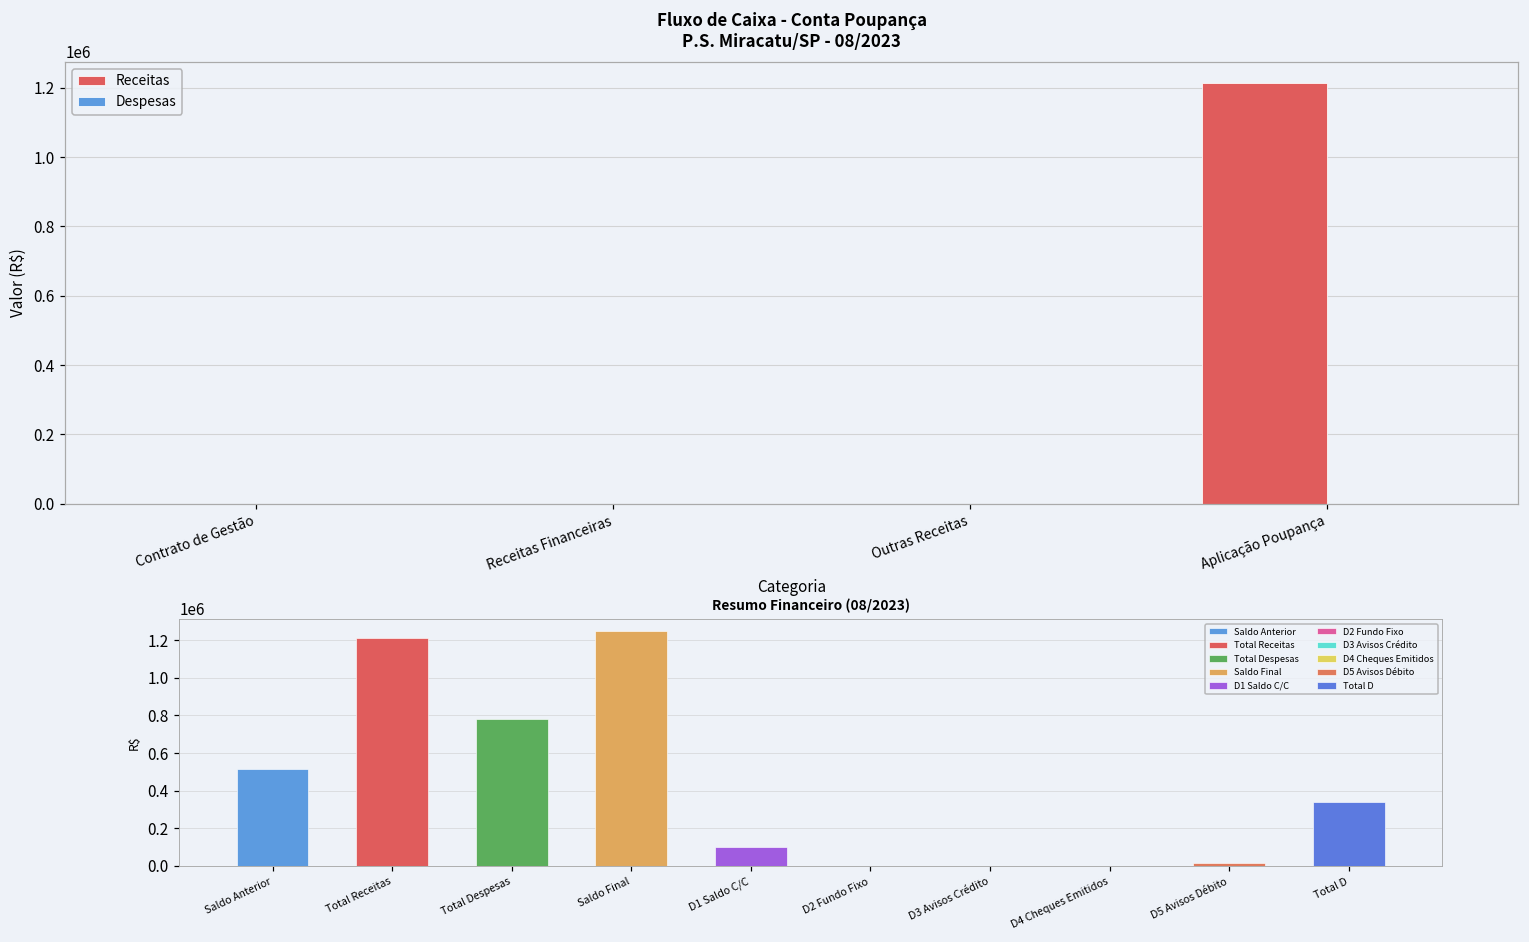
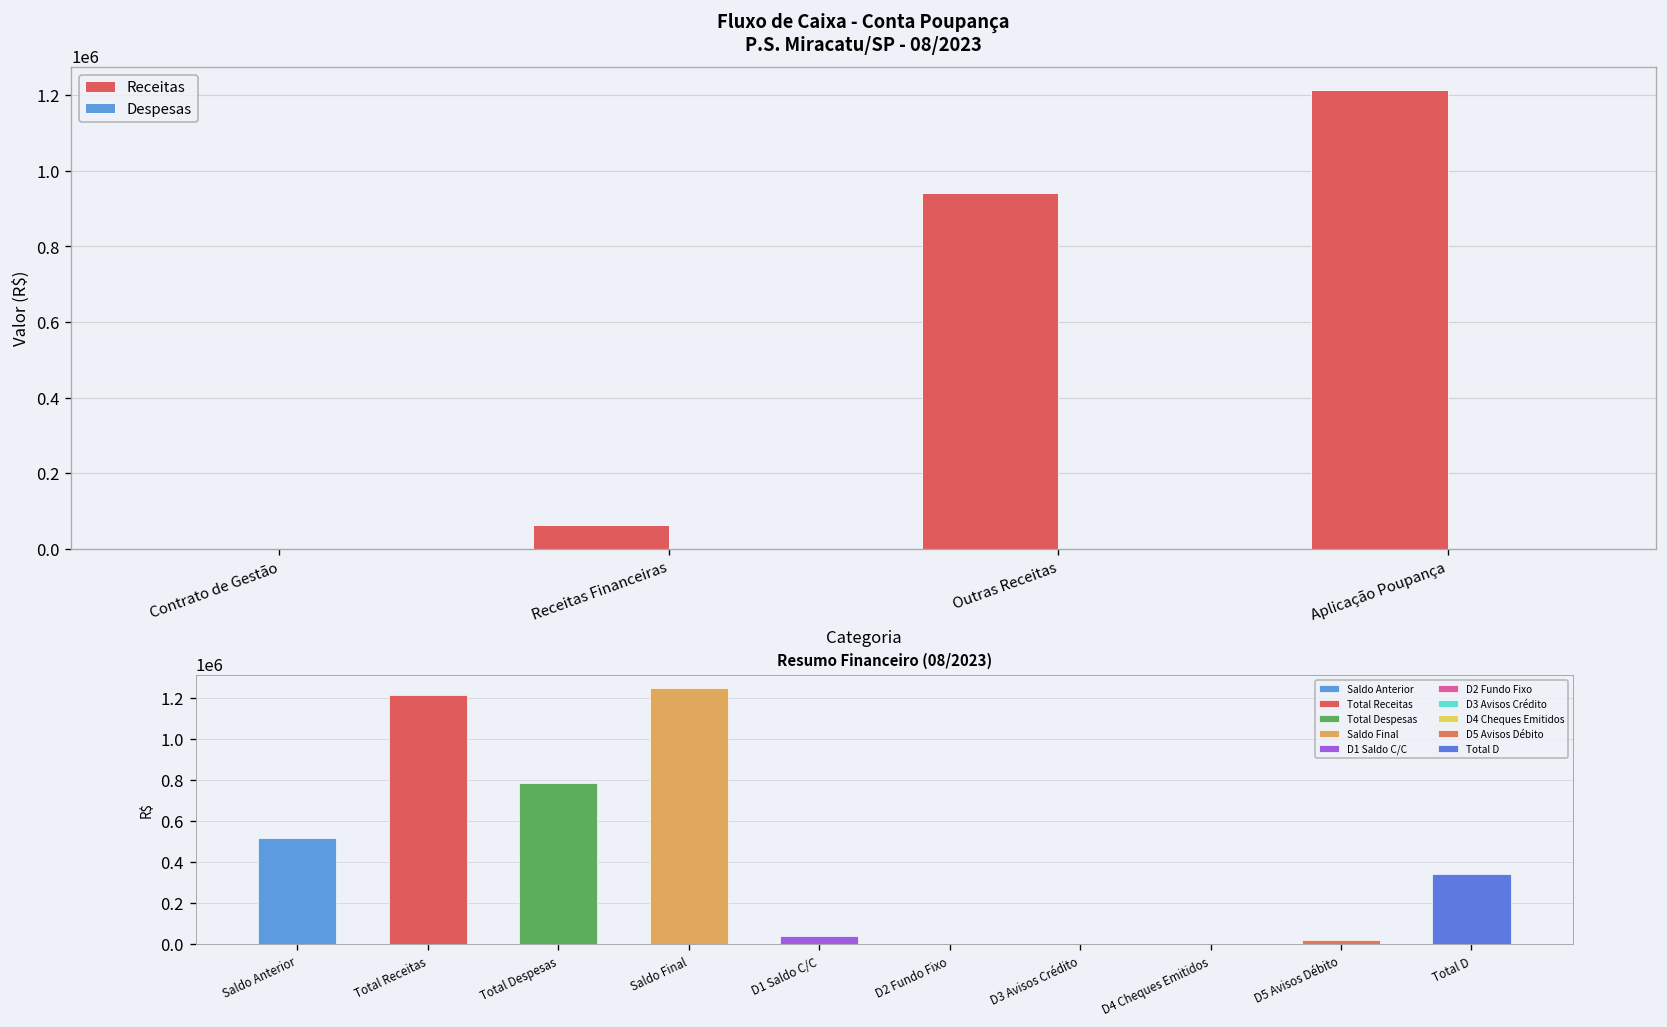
Fluxo de Caixa - Conta Poupança P.S. Miracatu/SP - 08/2023, Receitas, Receitas Financeiras: 0 -> 60000
Fluxo de Caixa - Conta Poupança P.S. Miracatu/SP - 08/2023, Receitas, Outras Receitas: 0 -> 940000
Resumo Financeiro (08/2023), D1 Saldo C/C: 100000 -> 40000
